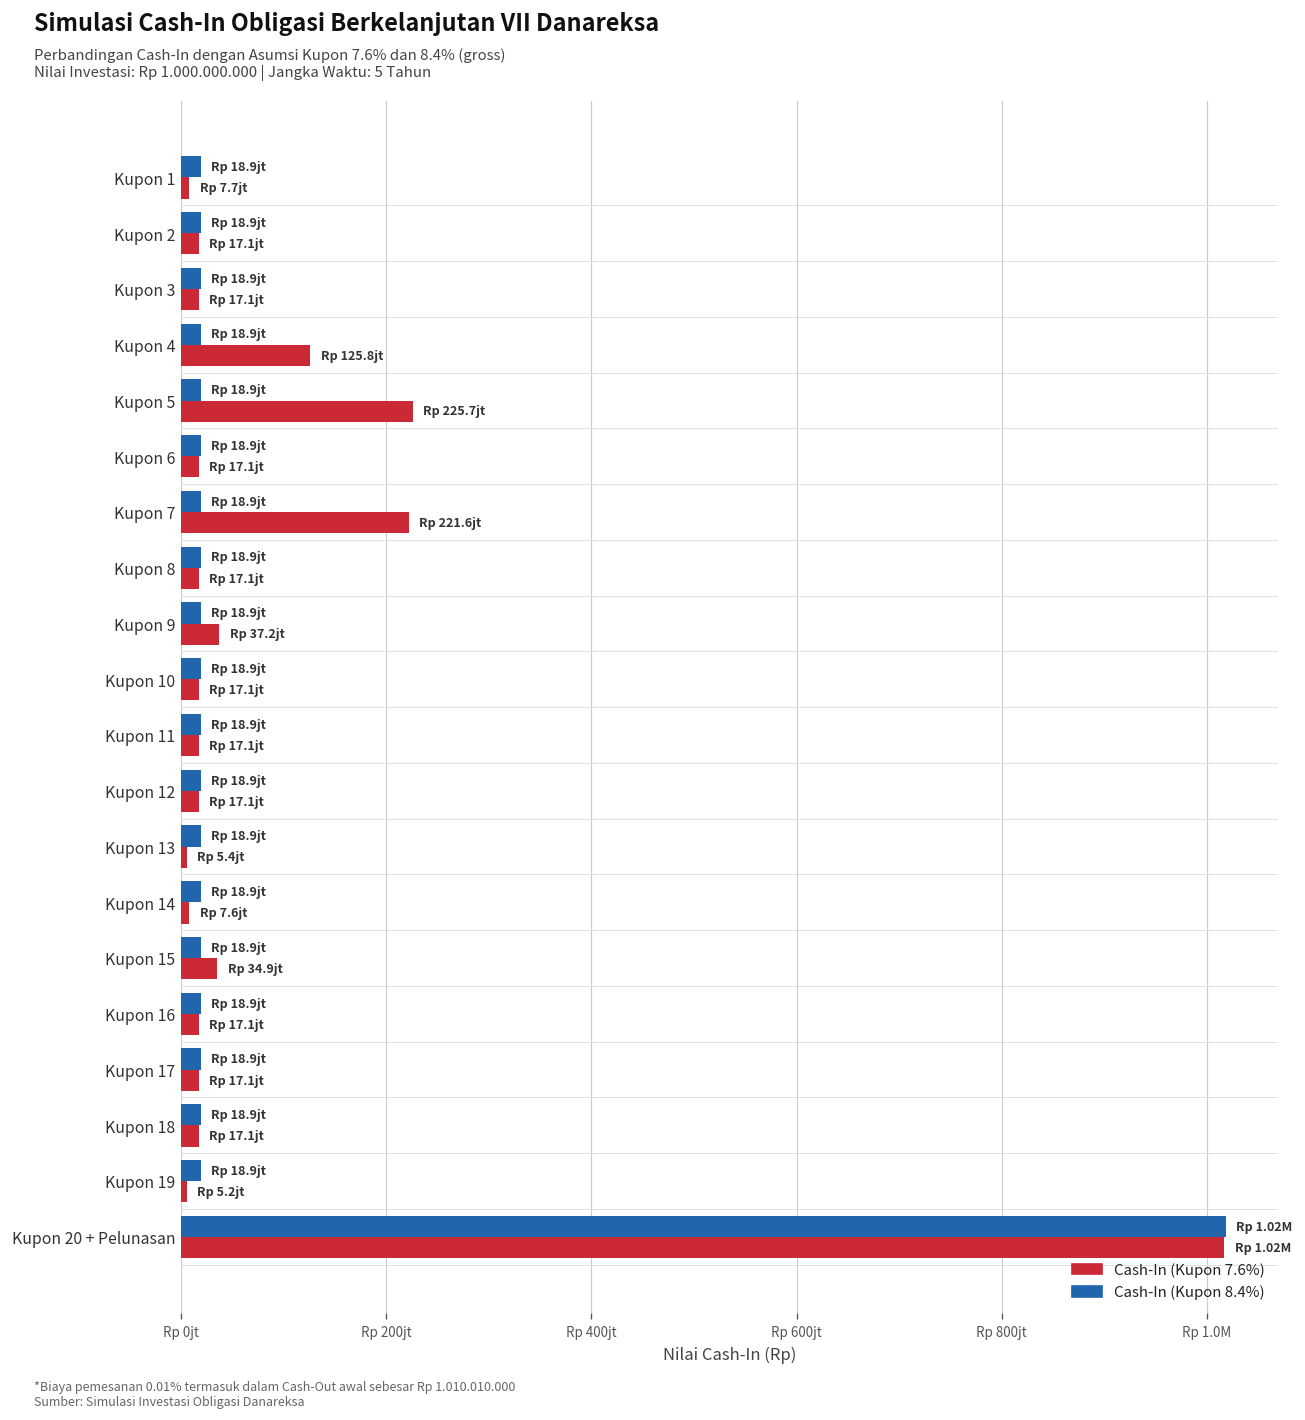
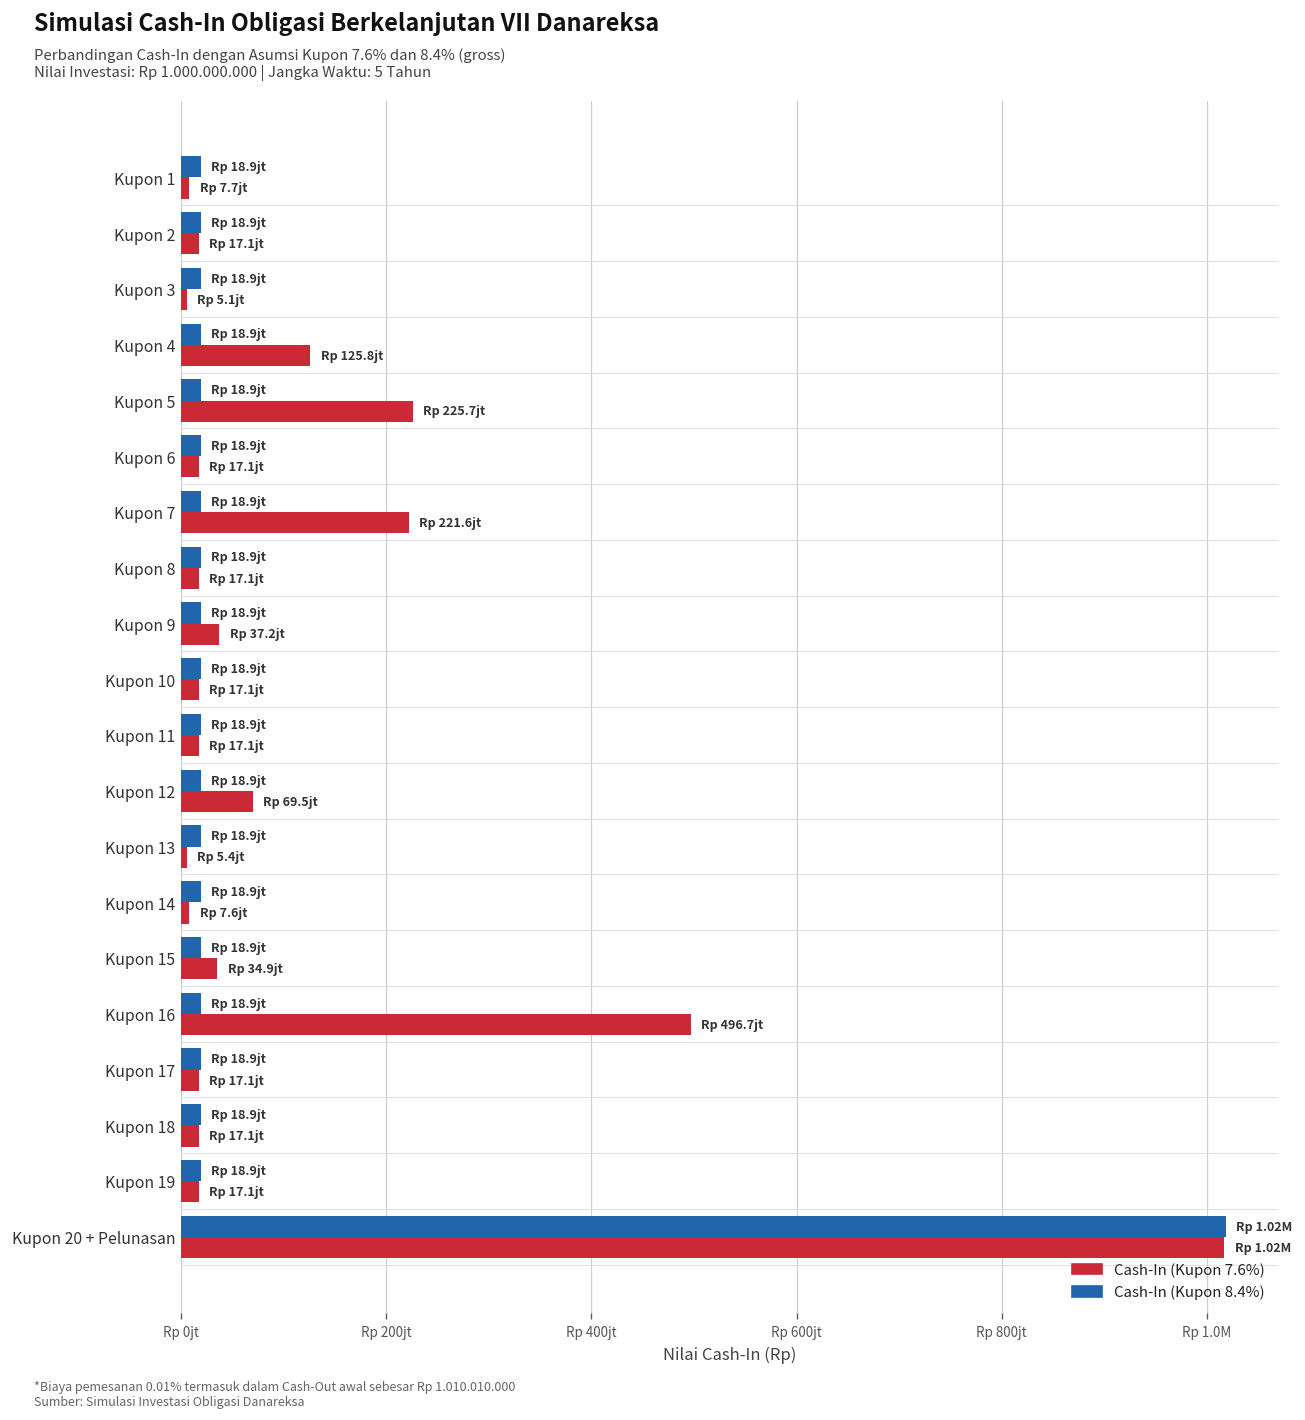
Cash-In (Kupon 7.6%), Kupon 3: 17.1 -> 5.1
Cash-In (Kupon 7.6%), Kupon 12: 17.1 -> 69.5
Cash-In (Kupon 7.6%), Kupon 16: 17.1 -> 496.7
Cash-In (Kupon 7.6%), Kupon 19: 5.2 -> 17.1
